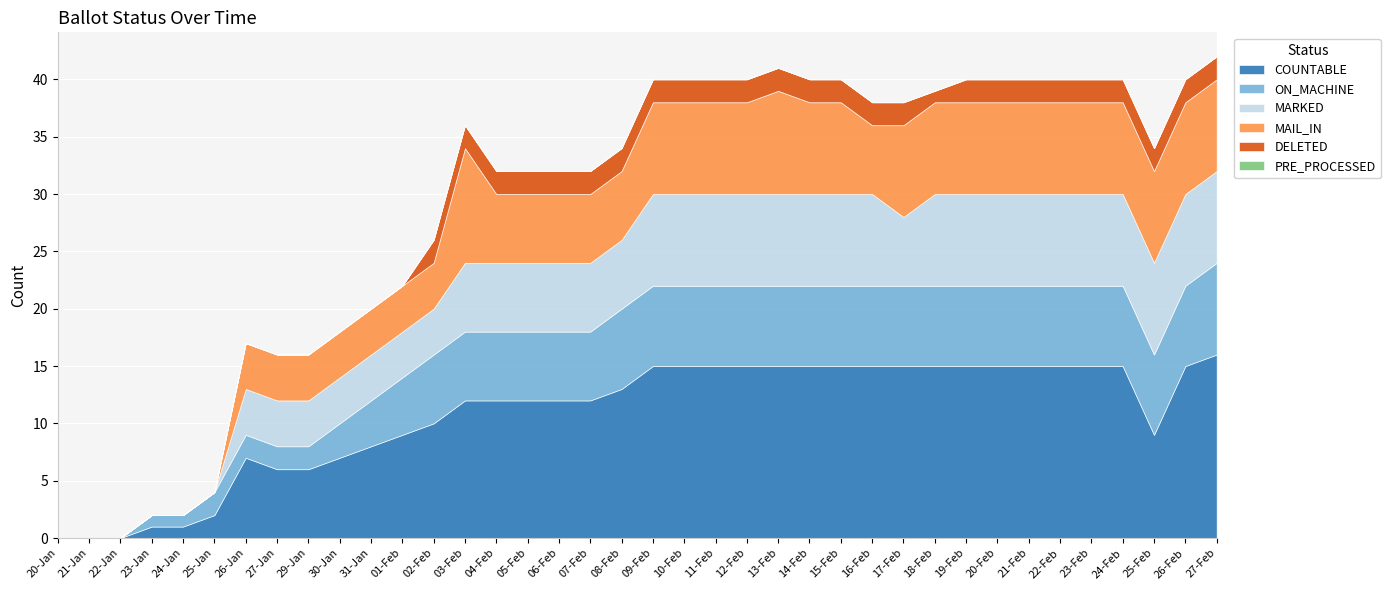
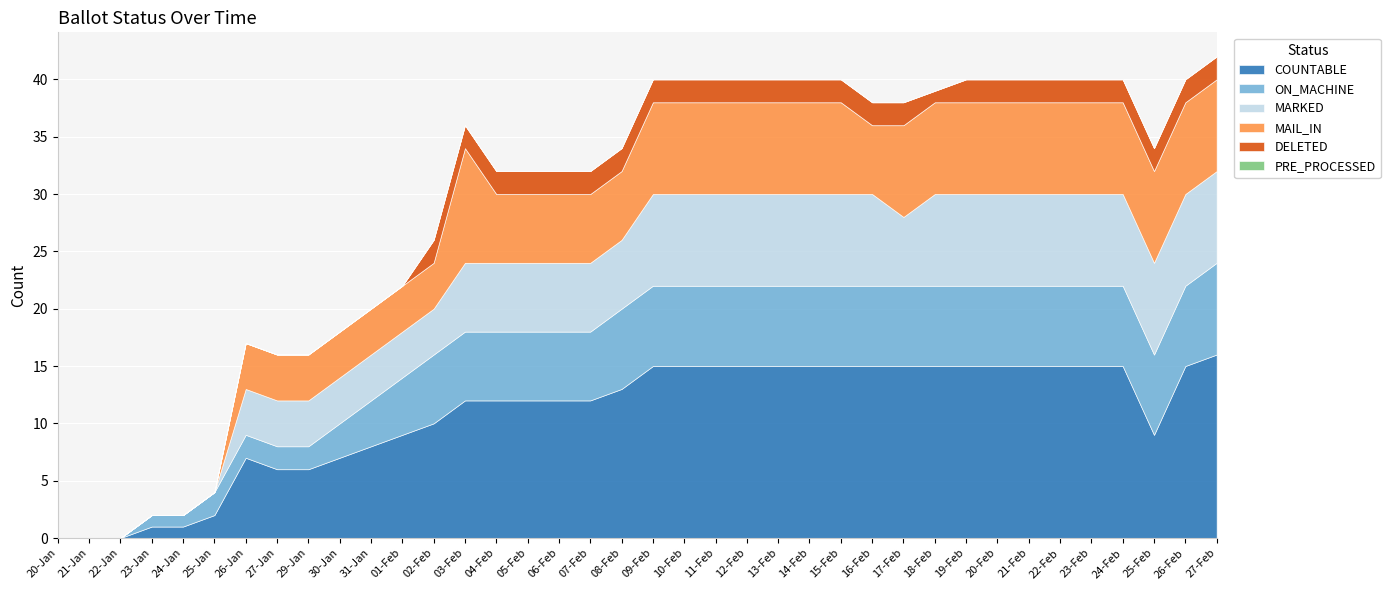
MAIL_IN, 13-Feb: 9 -> 8
